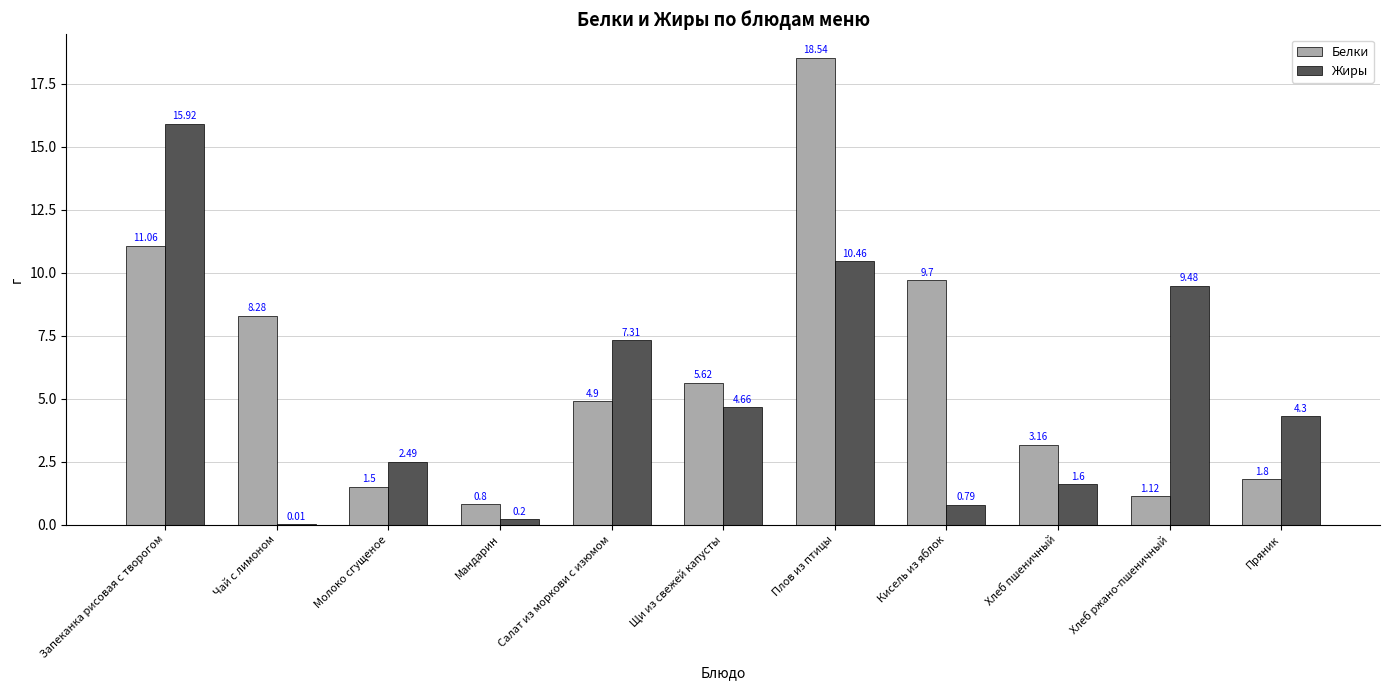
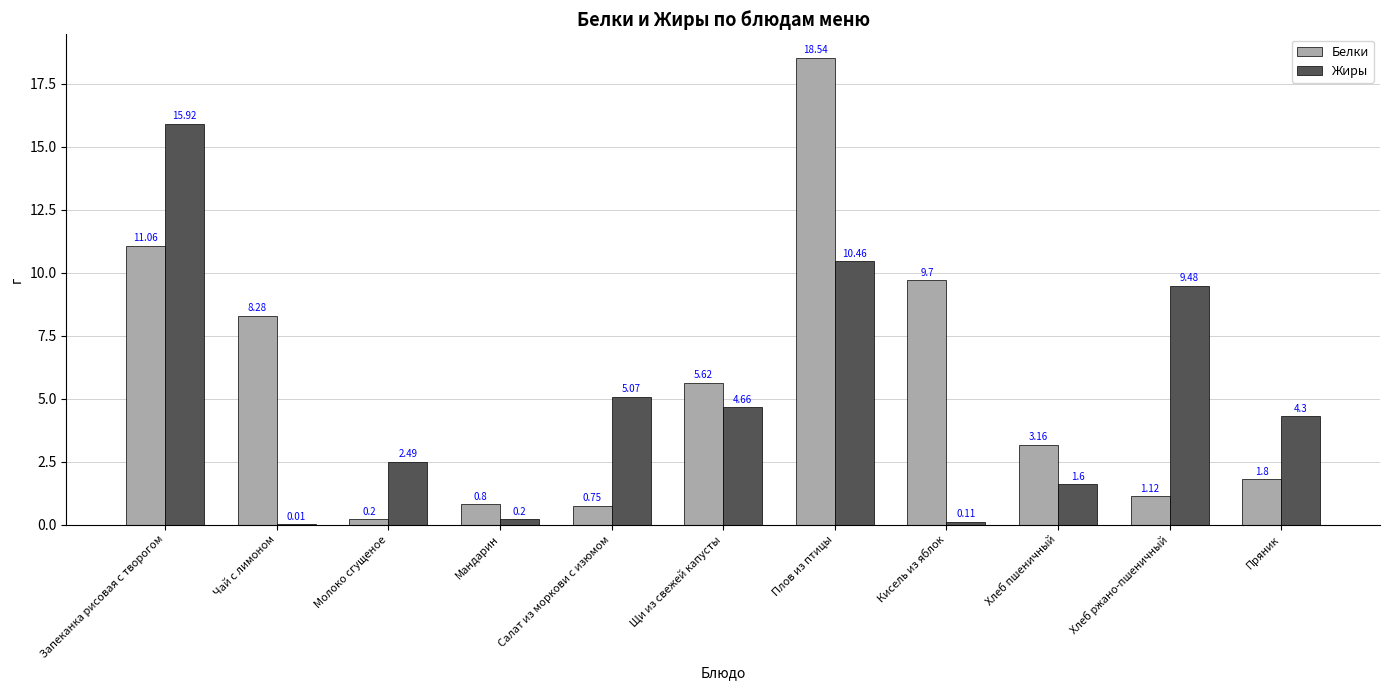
Белки, Молоко сгущеное: 1.5 -> 0.2
Белки, Салат из моркови с изюмом: 4.9 -> 0.75
Жиры, Салат из моркови с изюмом: 7.31 -> 5.07
Жиры, Кисель из яблок: 0.79 -> 0.11
